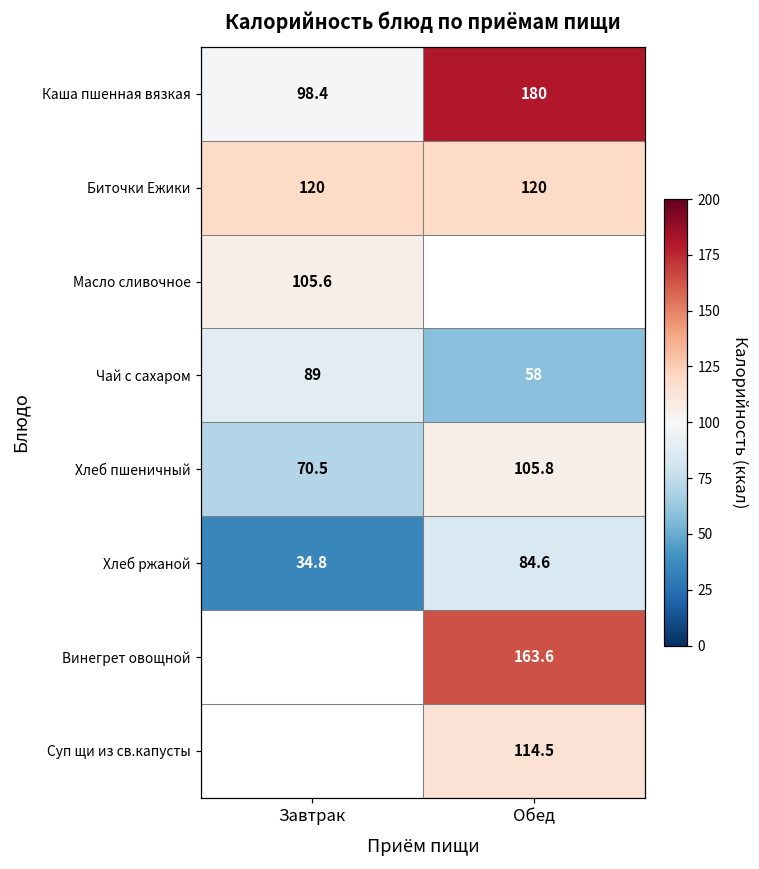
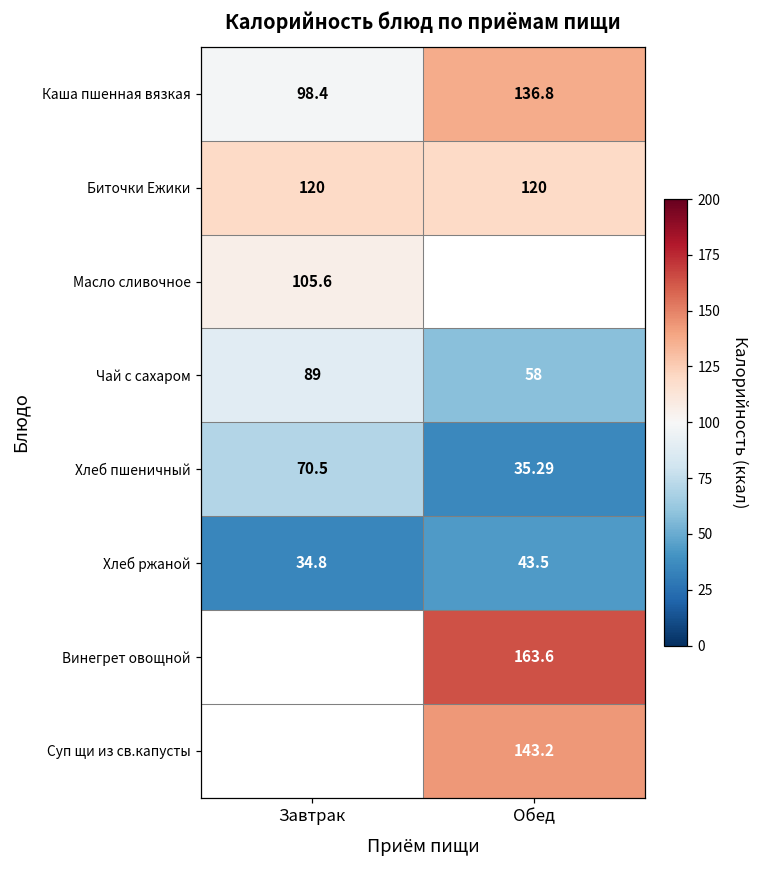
Каша пшенная вязкая, Обед: 180 -> 136.8
Хлеб пшеничный, Обед: 105.8 -> 35.29
Хлеб ржаной, Обед: 84.6 -> 43.5
Суп щи из св.капусты, Обед: 114.5 -> 143.2
